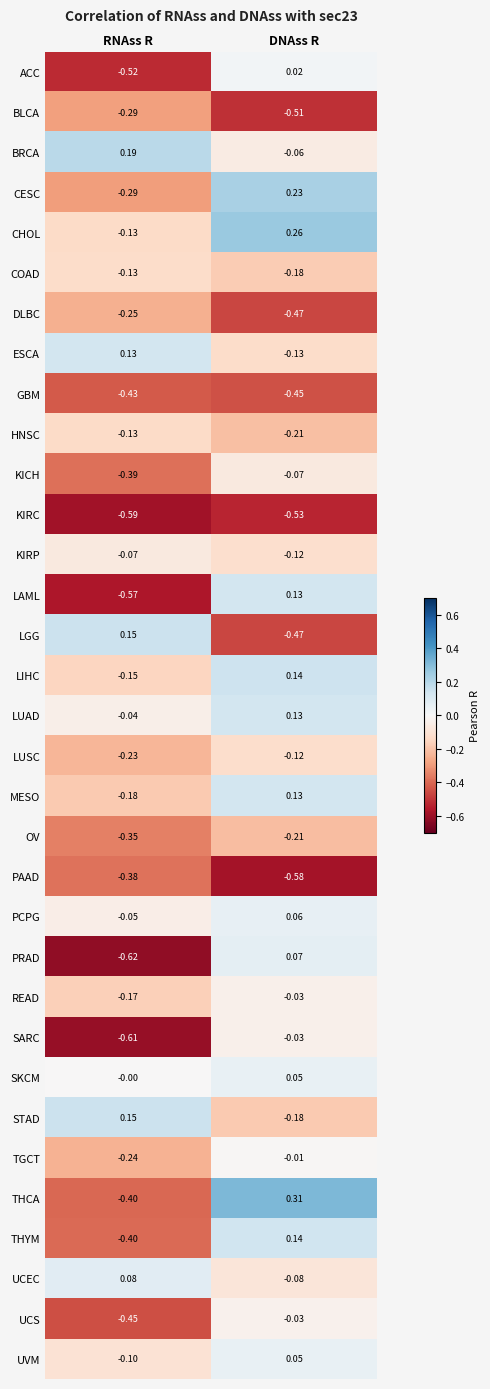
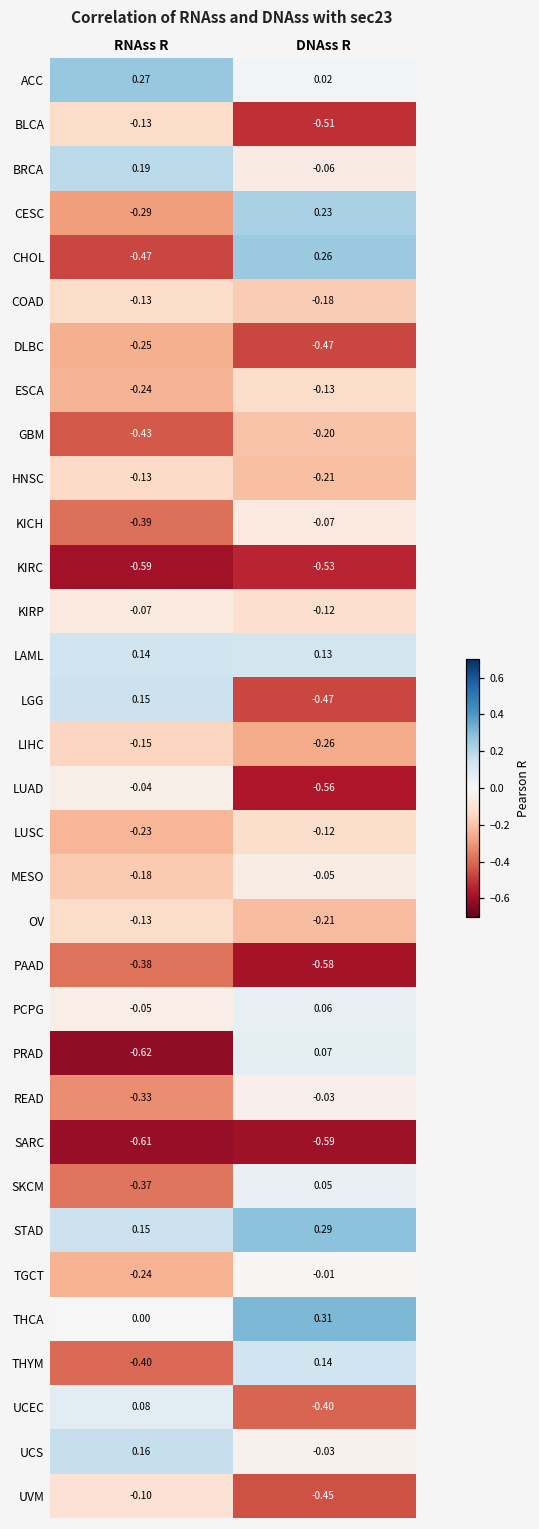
ACC, RNAss R: -0.52 -> 0.27
BLCA, RNAss R: -0.29 -> -0.13
CHOL, RNAss R: -0.13 -> -0.47
ESCA, RNAss R: 0.13 -> -0.24
GBM, DNAss R: -0.45 -> -0.20
LAML, RNAss R: -0.57 -> 0.14
LIHC, DNAss R: 0.14 -> -0.26
LUAD, DNAss R: 0.13 -> -0.56
MESO, DNAss R: 0.13 -> -0.05
OV, RNAss R: -0.35 -> -0.13
READ, RNAss R: -0.17 -> -0.33
SARC, DNAss R: -0.03 -> -0.59
SKCM, RNAss R: -0.00 -> -0.37
STAD, DNAss R: -0.18 -> 0.29
THCA, RNAss R: -0.40 -> 0.00
UCEC, DNAss R: -0.08 -> -0.40
UCS, RNAss R: -0.45 -> 0.16
UVM, DNAss R: 0.05 -> -0.45
